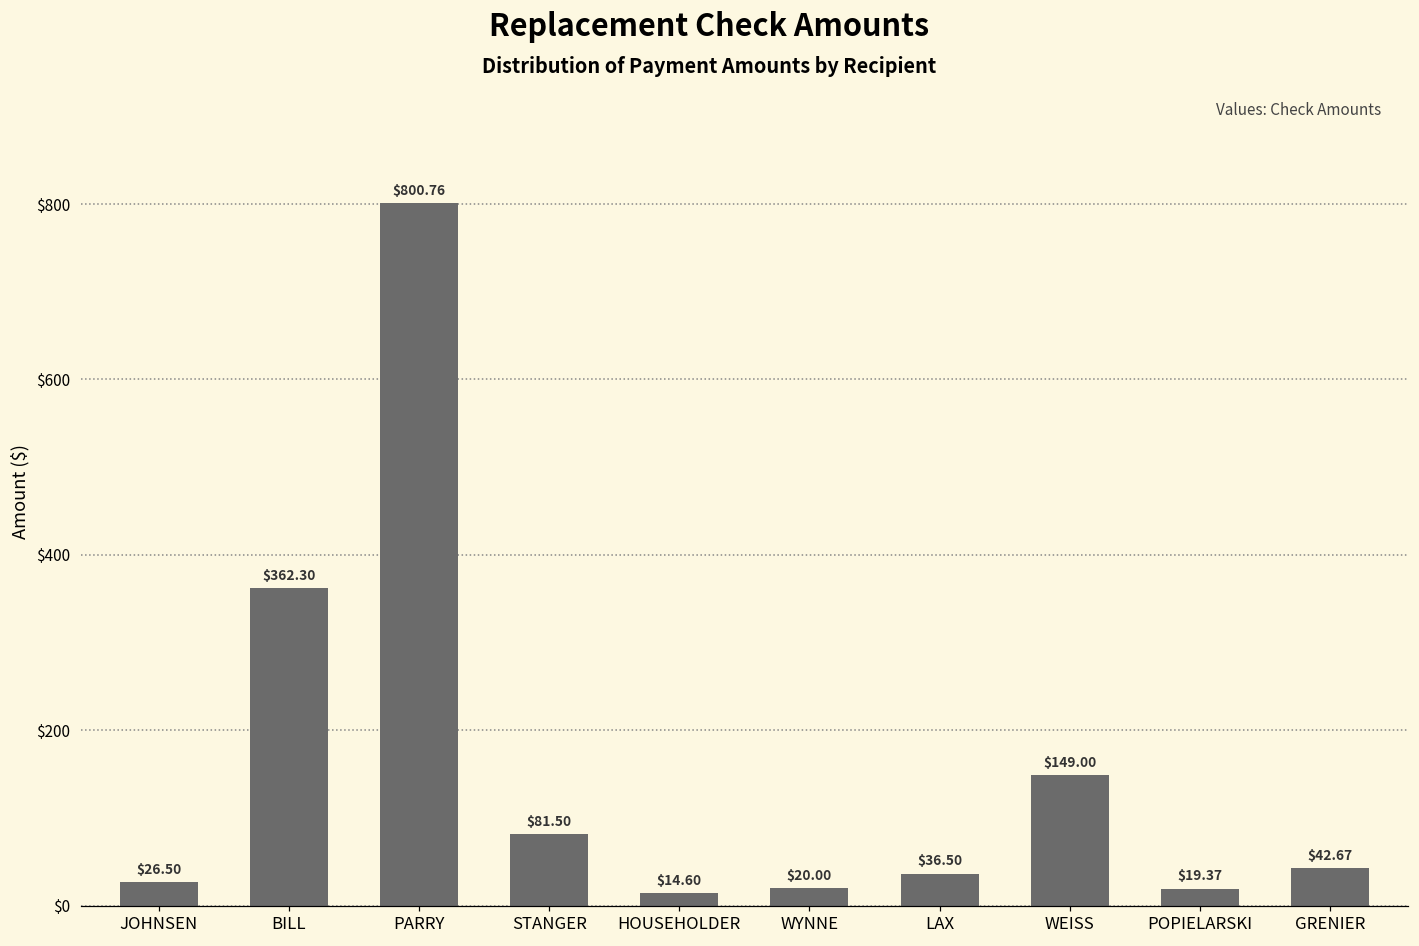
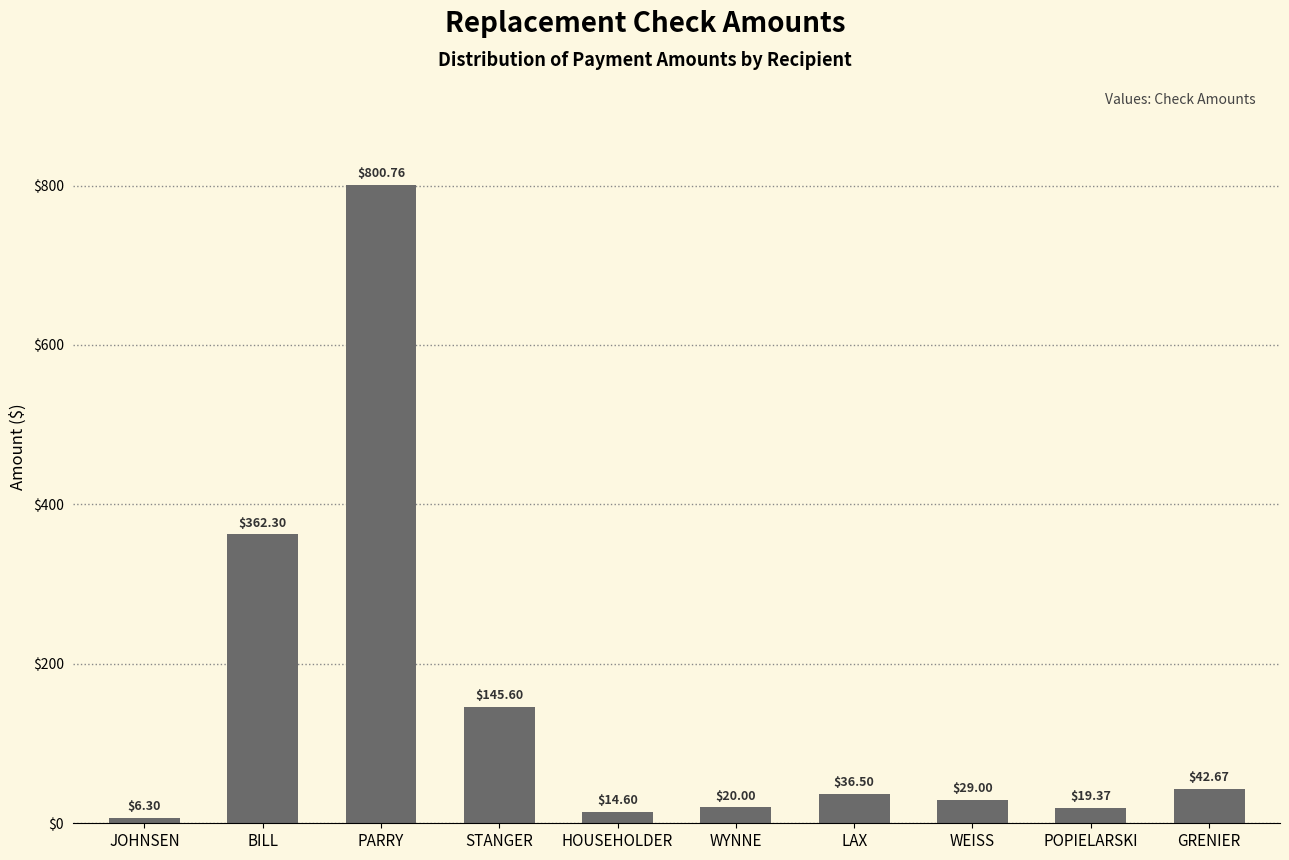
JOHNSEN: $26.50 -> $6.30
STANGER: $81.50 -> $145.60
WEISS: $149.00 -> $29.00
